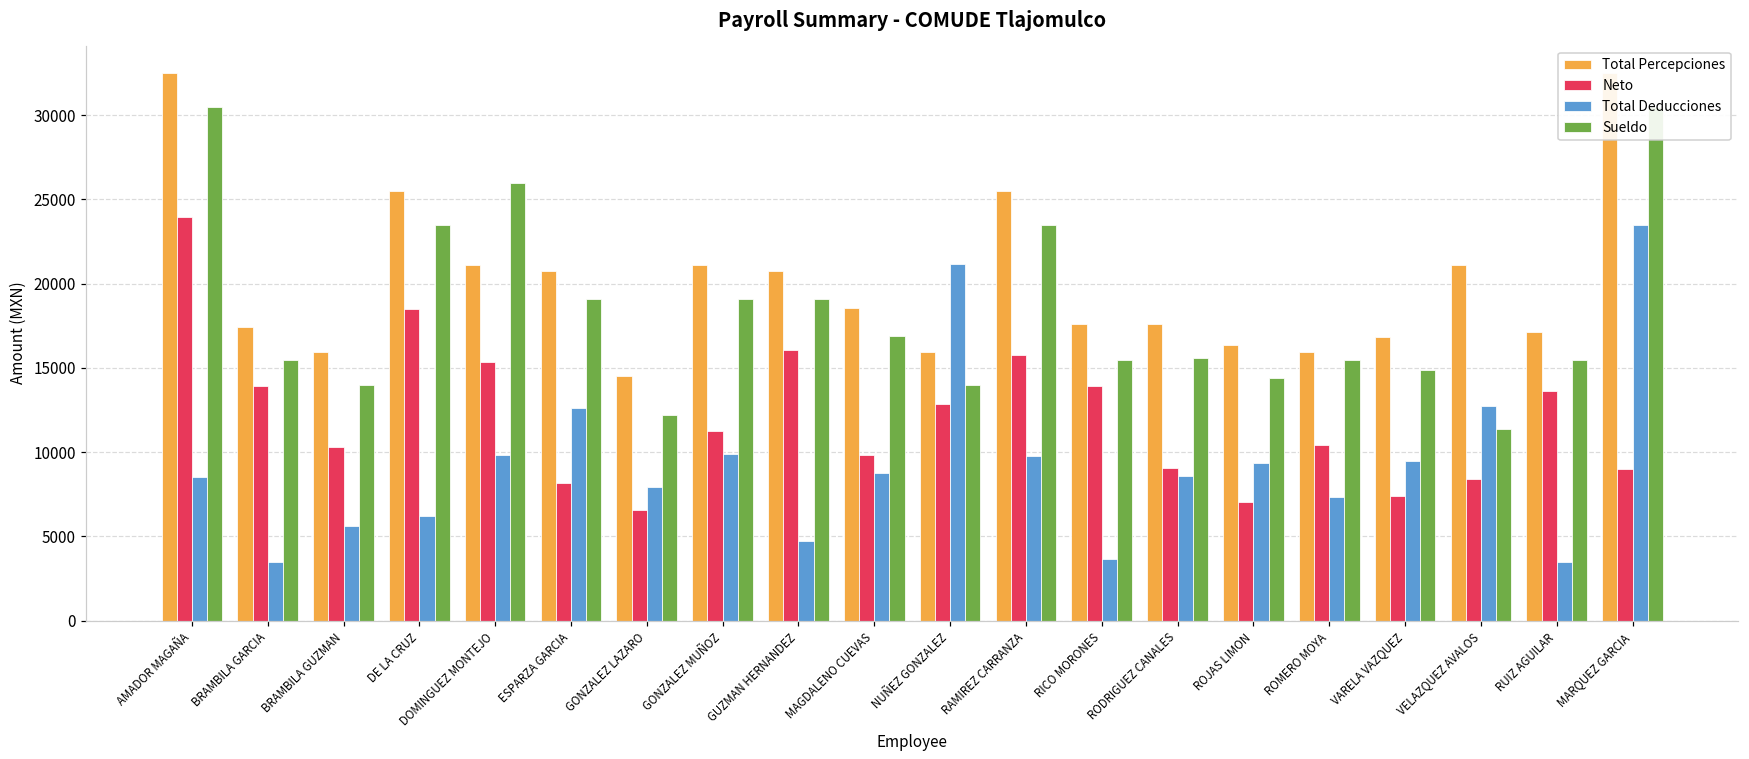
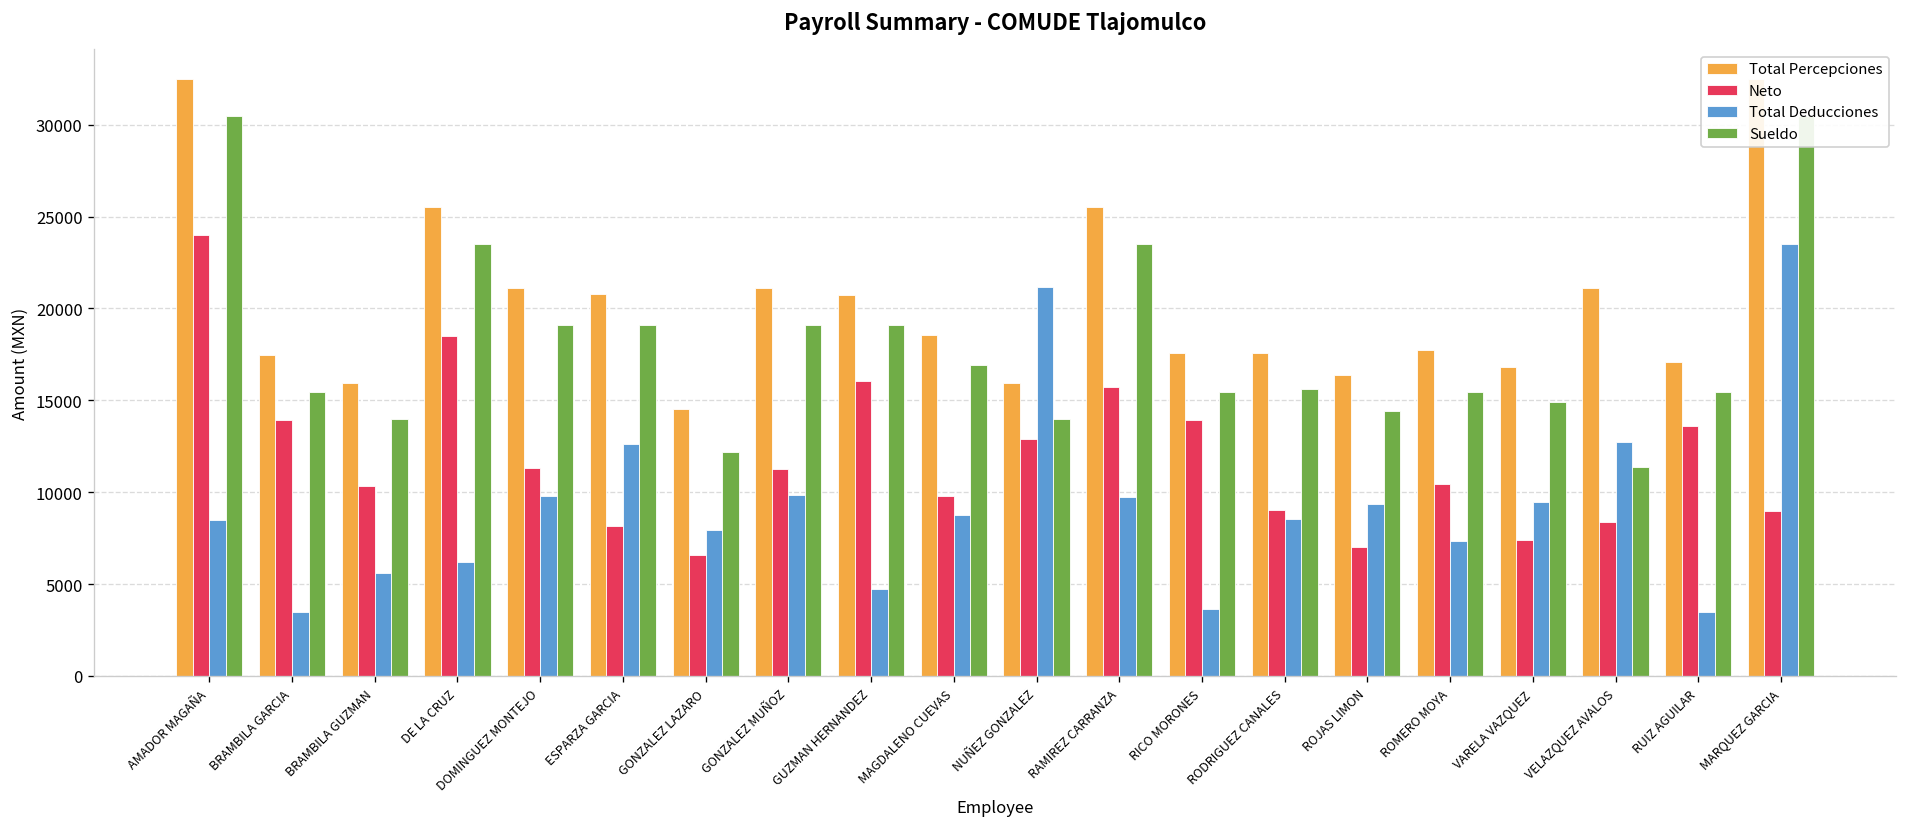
Neto, DOMINGUEZ MONTEJO: 15400 -> 11300
Sueldo, DOMINGUEZ MONTEJO: 26000 -> 19100
Total Percepciones, ROMERO MOYA: 16000 -> 17800
